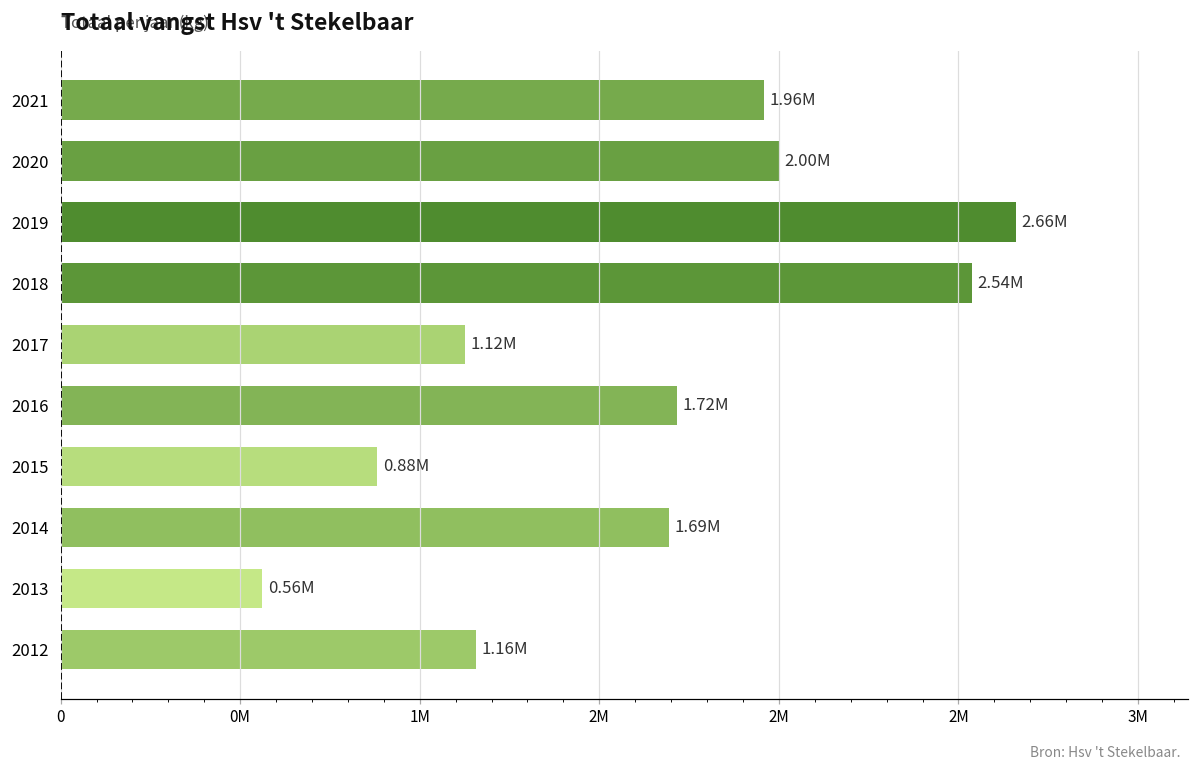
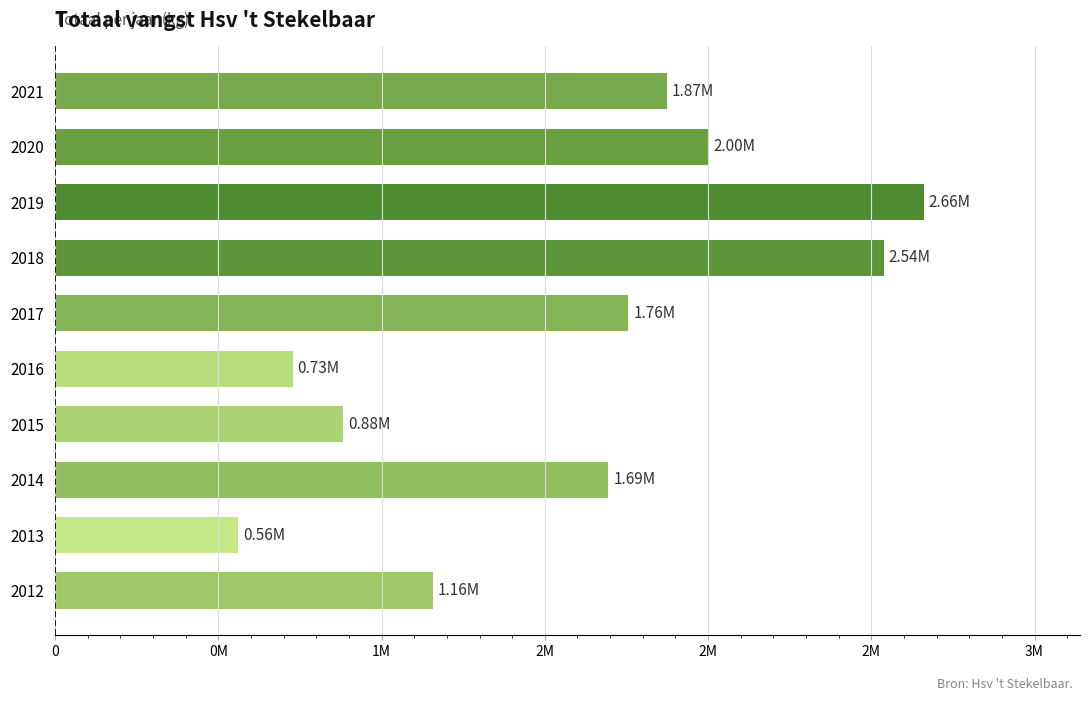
2021: 1.96M -> 1.87M
2017: 1.12M -> 1.76M
2016: 1.72M -> 0.73M
